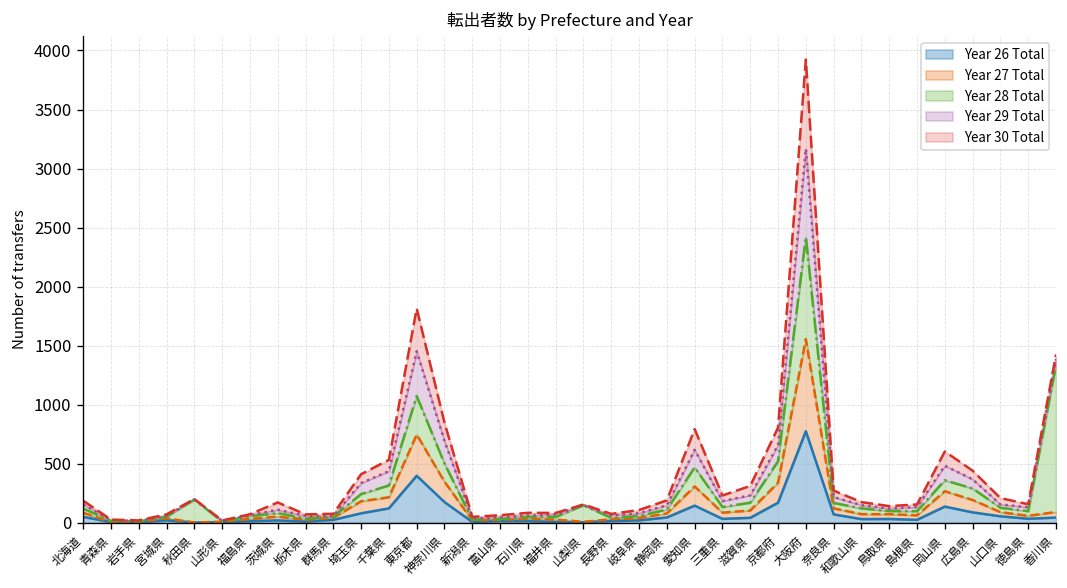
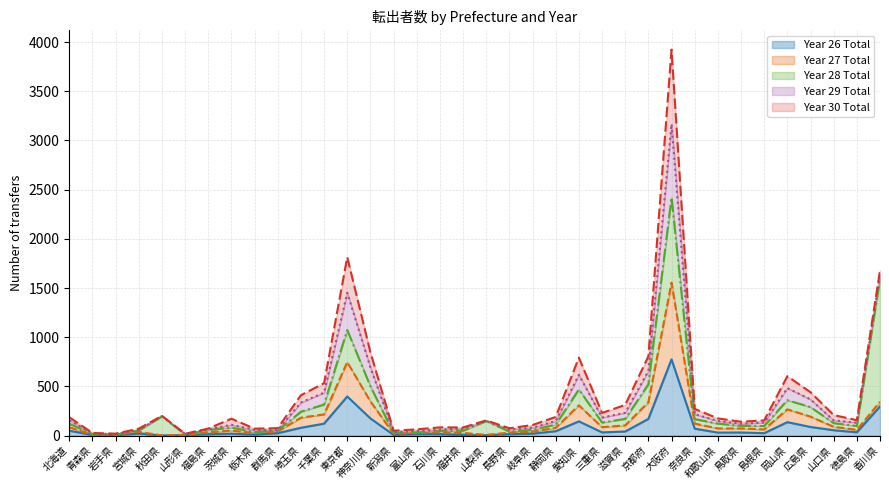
Year 26 Total, 香川県: 0 -> 300
